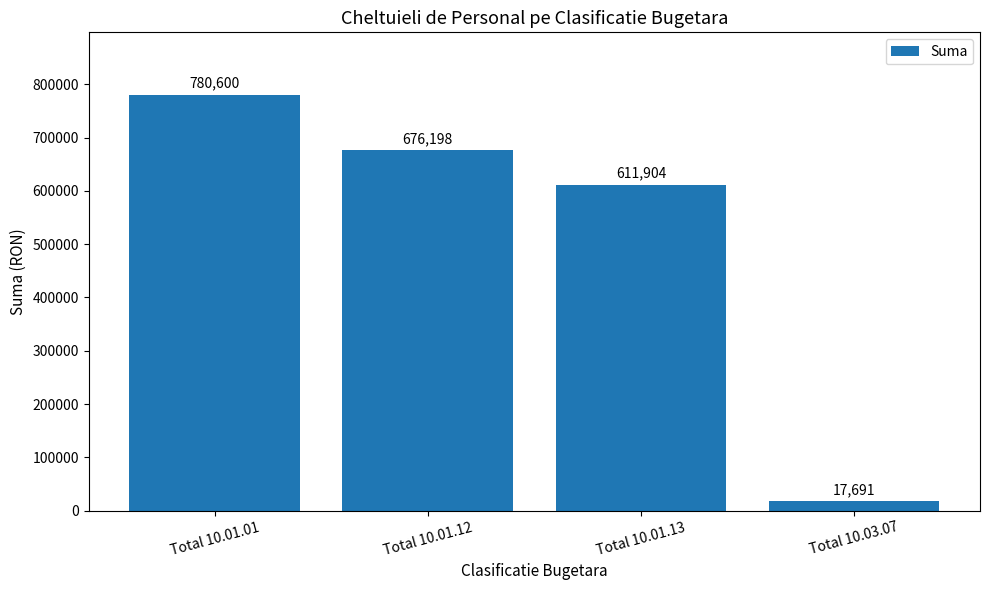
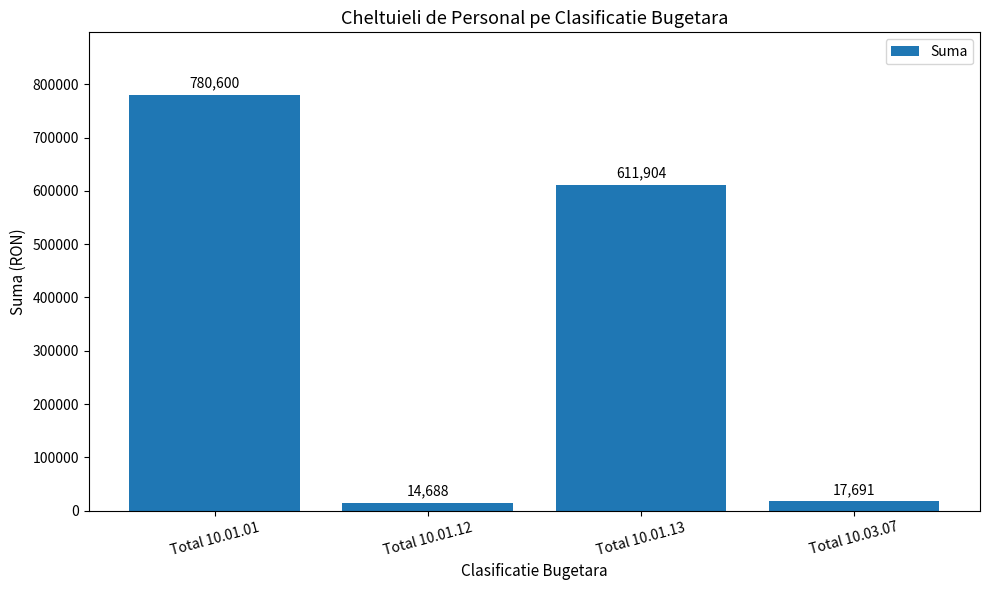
Total 10.01.12: 676,198 -> 14,688
